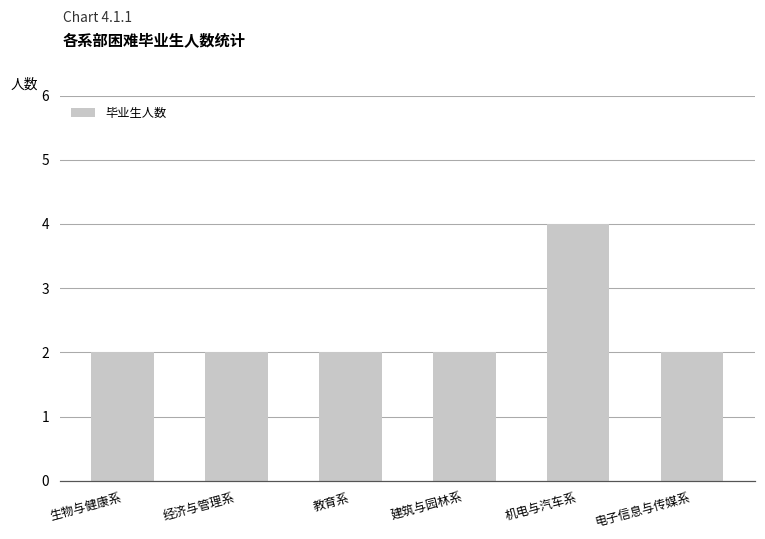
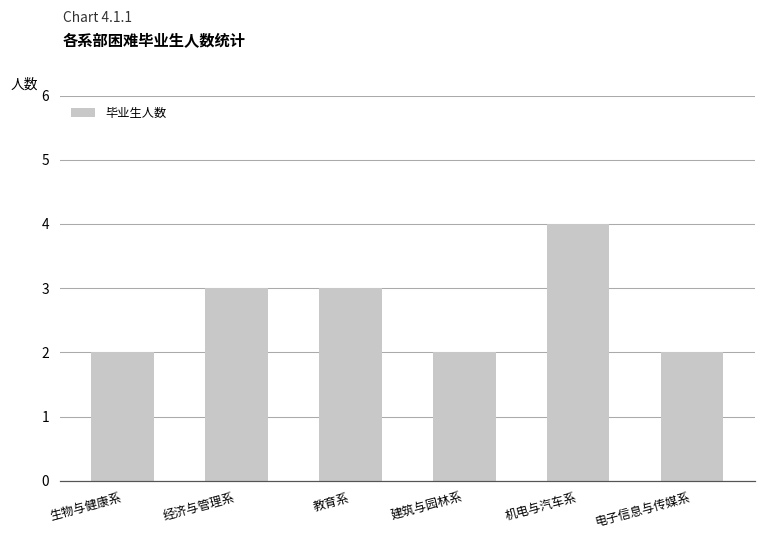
经济与管理系: 2 -> 3
教育系: 2 -> 3
